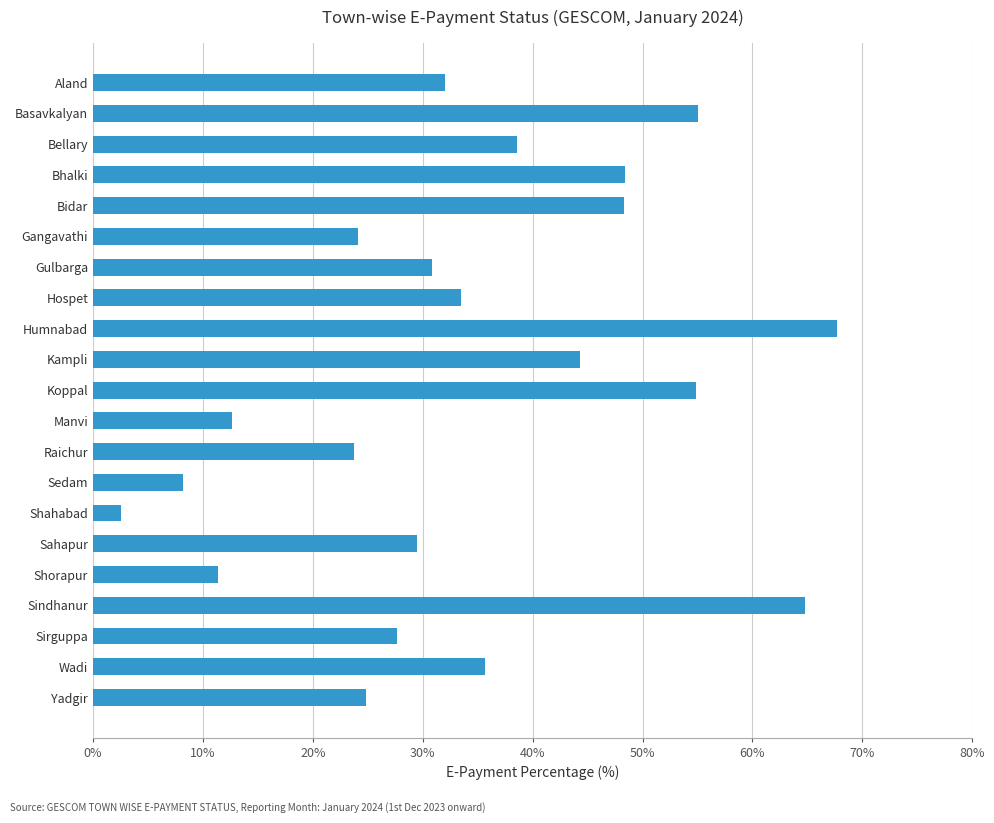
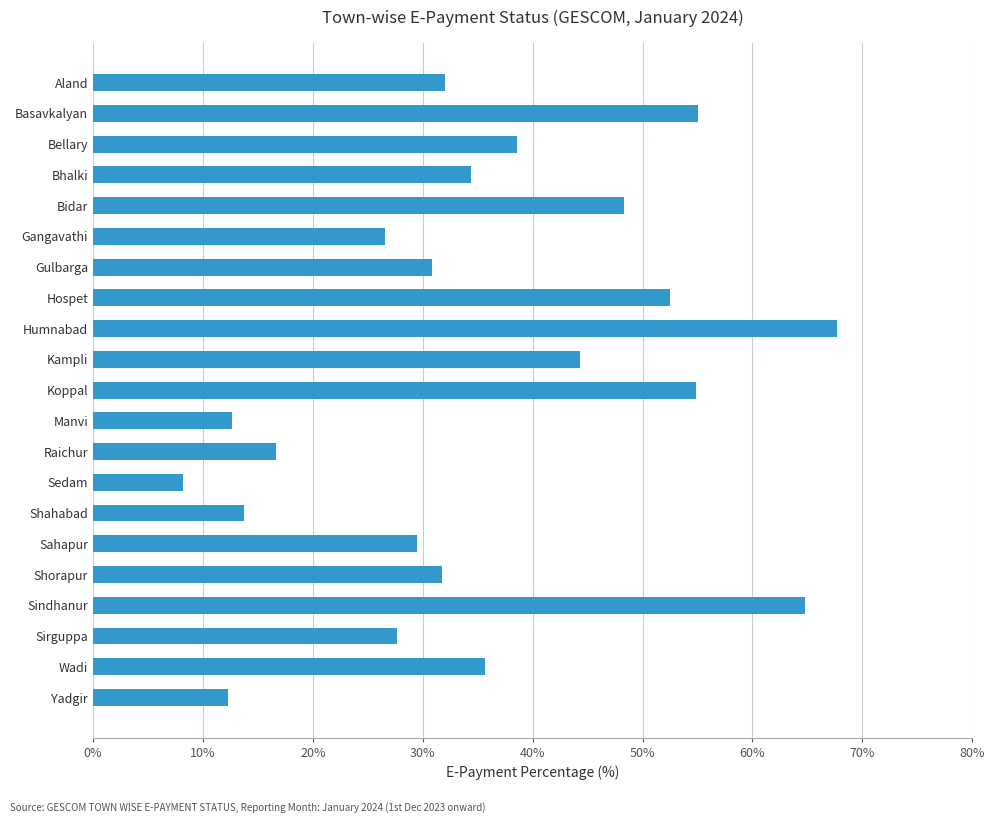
Bhalki: 48.4% -> 34.4%
Gangavathi: 24.1% -> 26.6%
Hospet: 33.5% -> 52.5%
Raichur: 23.7% -> 16.6%
Shahabad: 2.6% -> 13.7%
Shorapur: 11.3% -> 31.8%
Yadgir: 24.8% -> 12.3%
